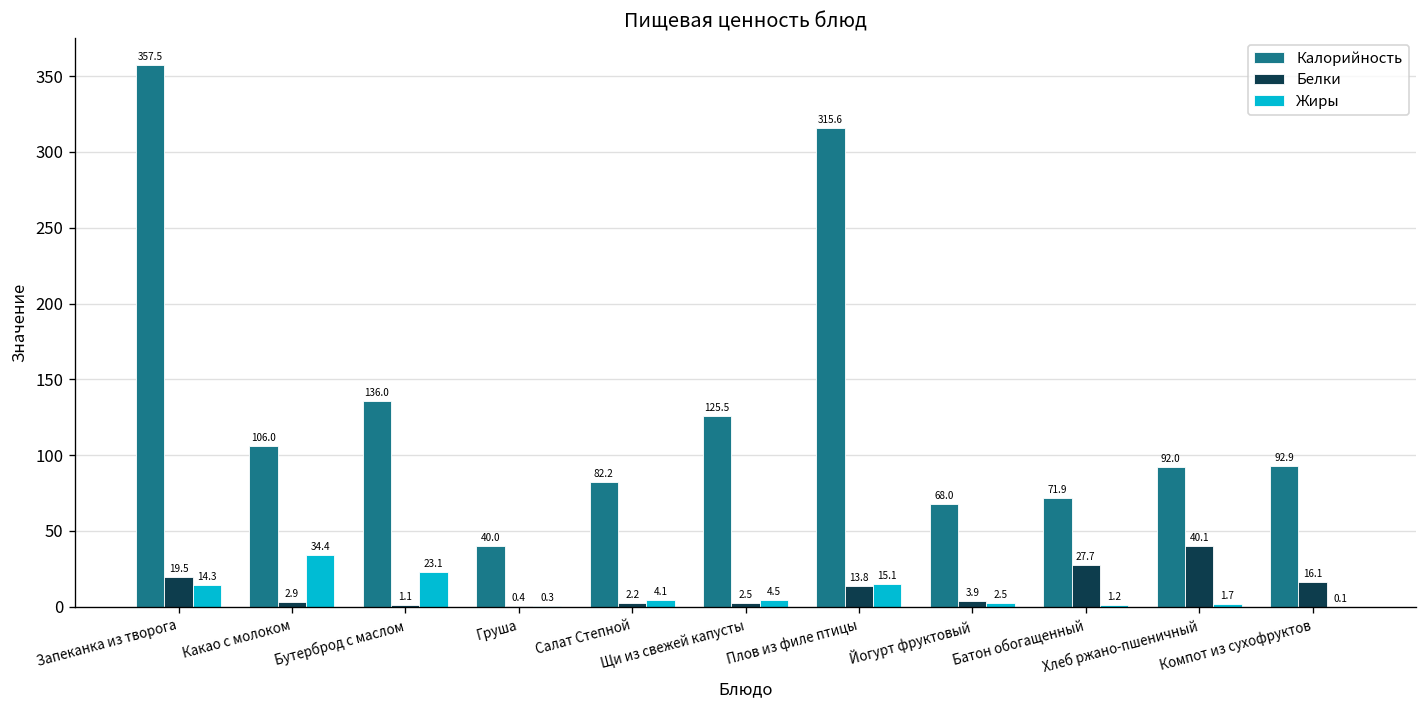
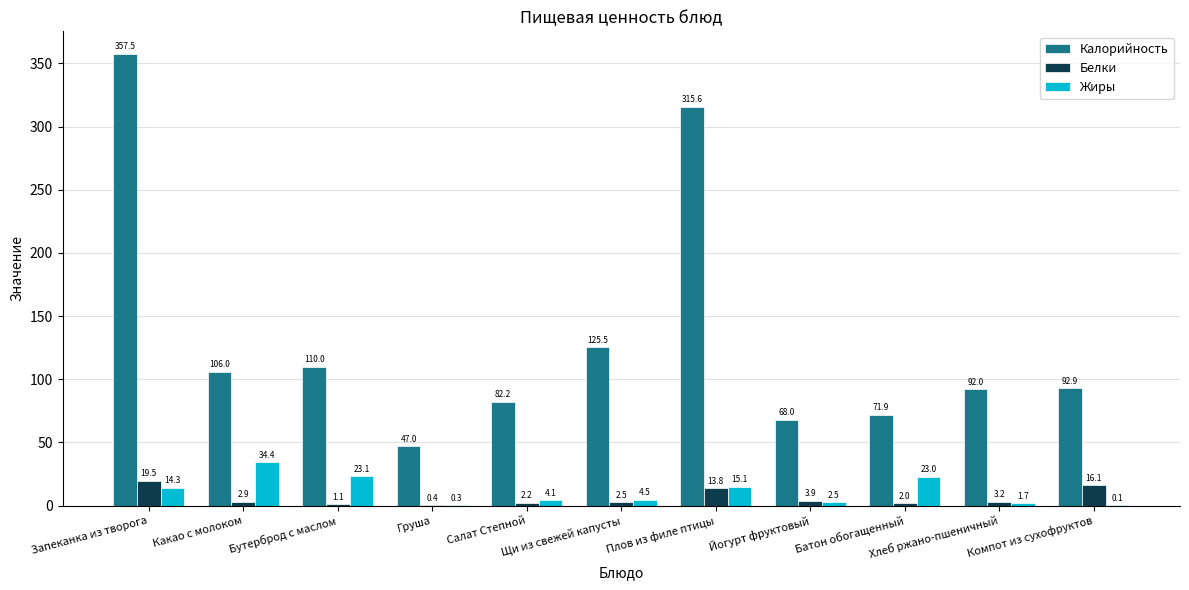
Калорийность, Бутерброд с маслом: 136.0 -> 110.0
Калорийность, Груша: 40.0 -> 47.0
Белки, Батон обогащенный: 27.7 -> 2.0
Жиры, Батон обогащенный: 1.2 -> 23.0
Белки, Хлеб ржано-пшеничный: 40.1 -> 3.2
